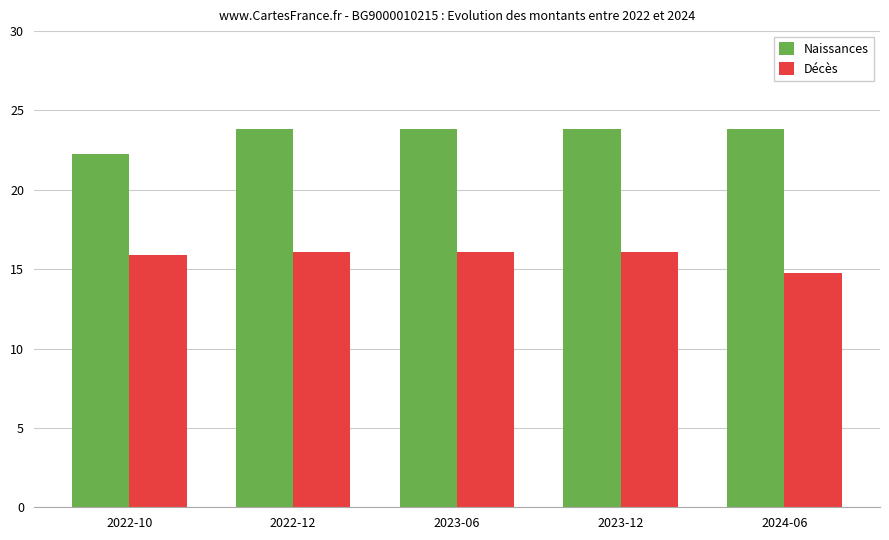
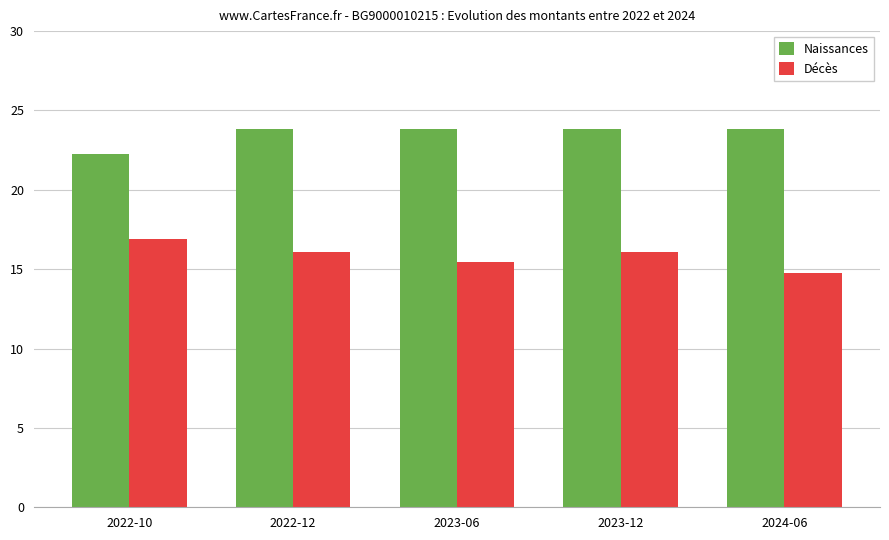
Décès, 2022-10: 15.9 -> 16.9
Décès, 2023-06: 16.1 -> 15.4
